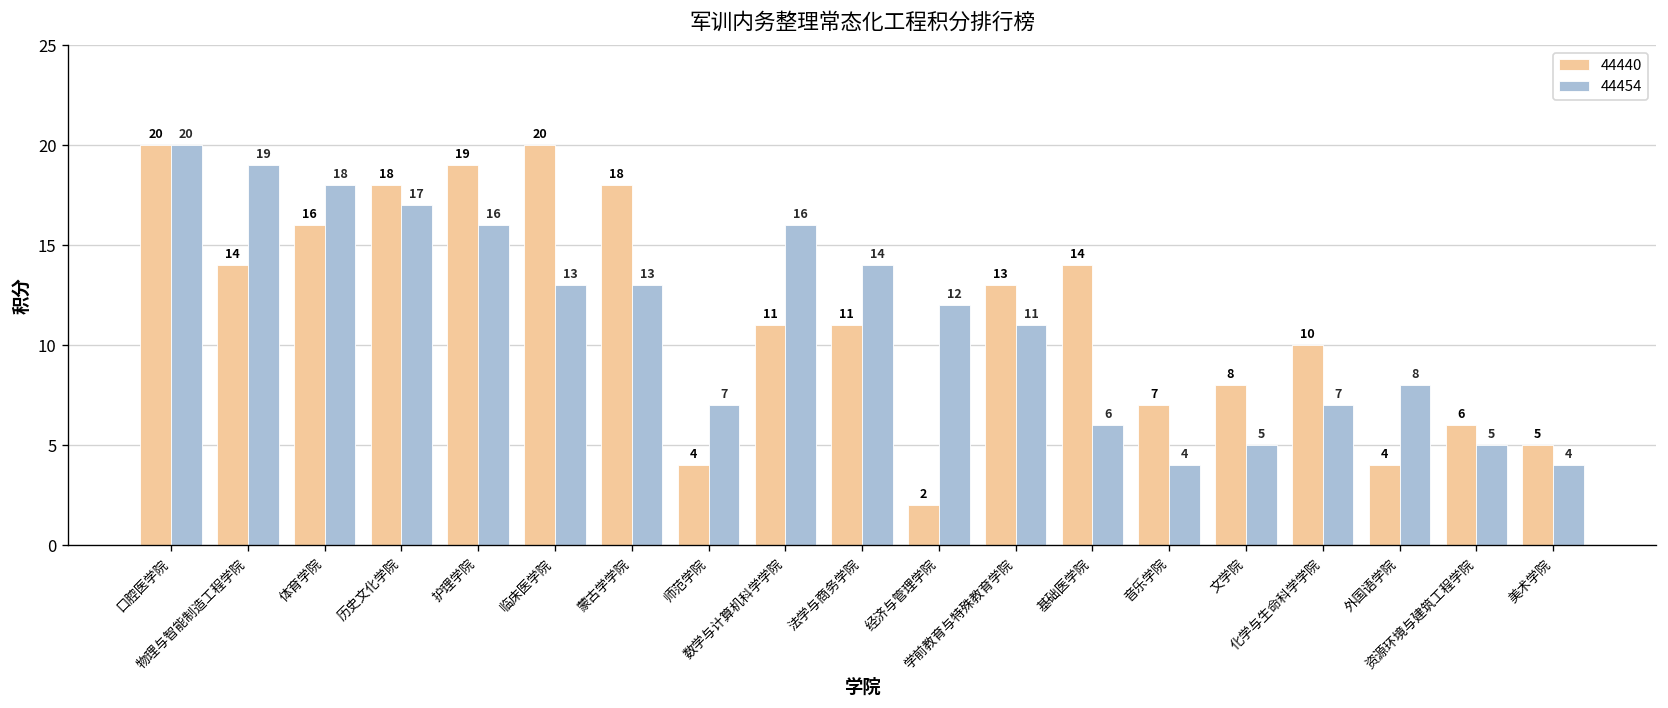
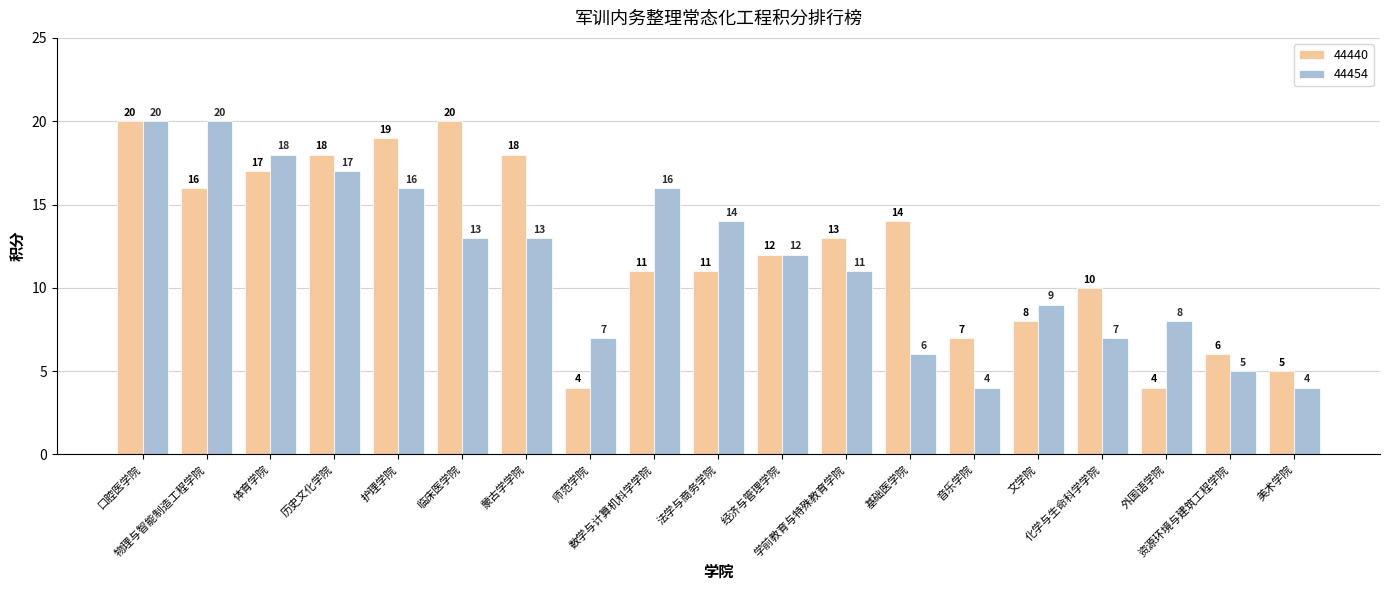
44440, 物理与智能制造工程学院: 14 -> 16
44454, 物理与智能制造工程学院: 19 -> 20
44440, 体育学院: 16 -> 17
44440, 经济与管理学院: 2 -> 12
44454, 文学院: 5 -> 9
